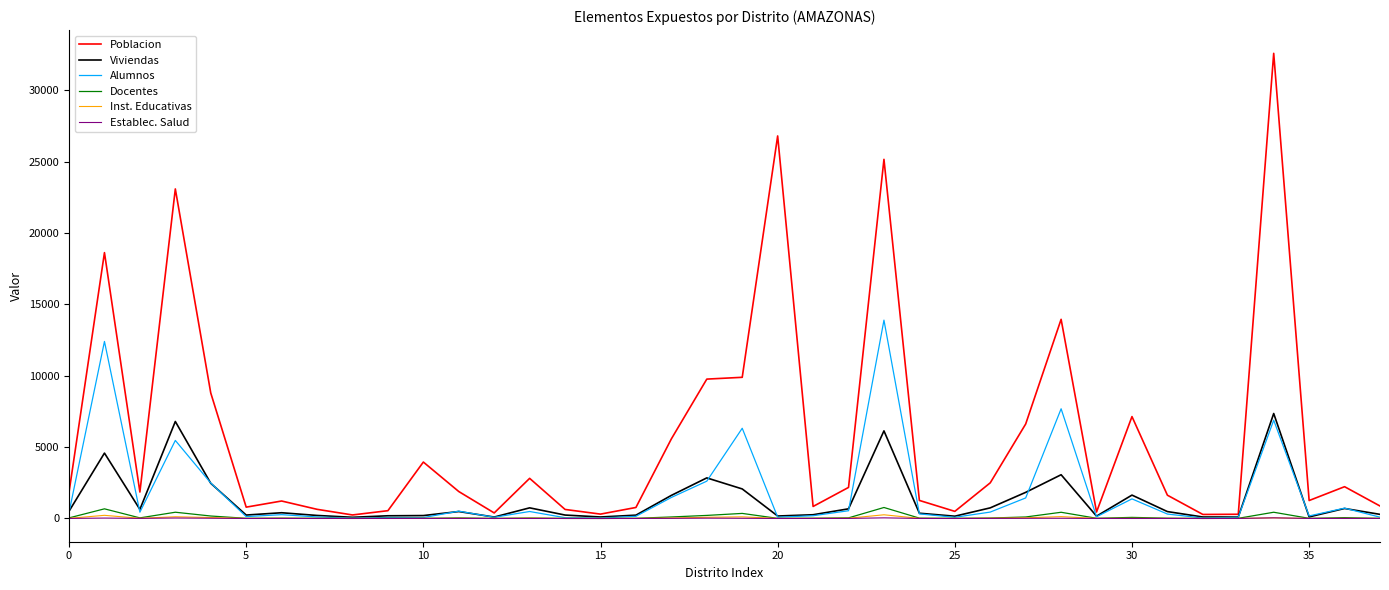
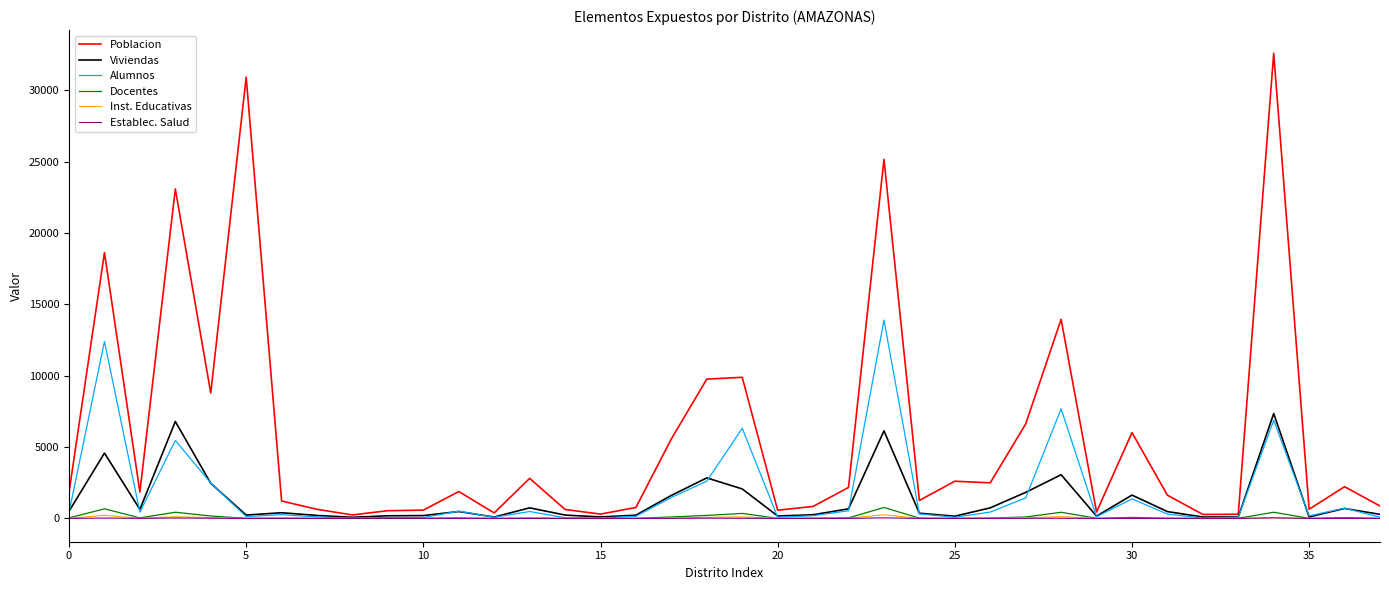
Poblacion, 5: 800 -> 30900
Poblacion, 10: 4000 -> 600
Poblacion, 20: 26800 -> 600
Poblacion, 25: 500 -> 2600
Poblacion, 30: 7100 -> 6000
Poblacion, 35: 1300 -> 600
